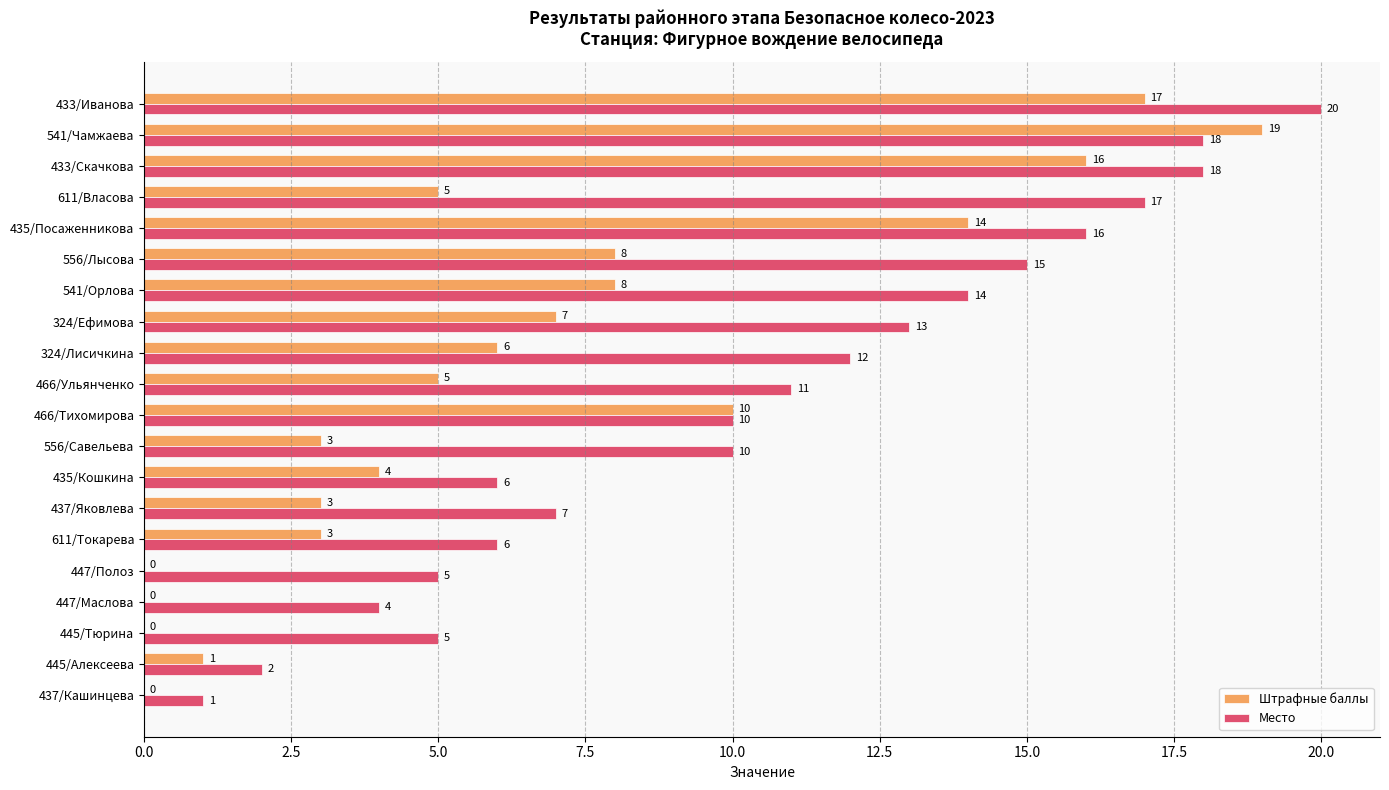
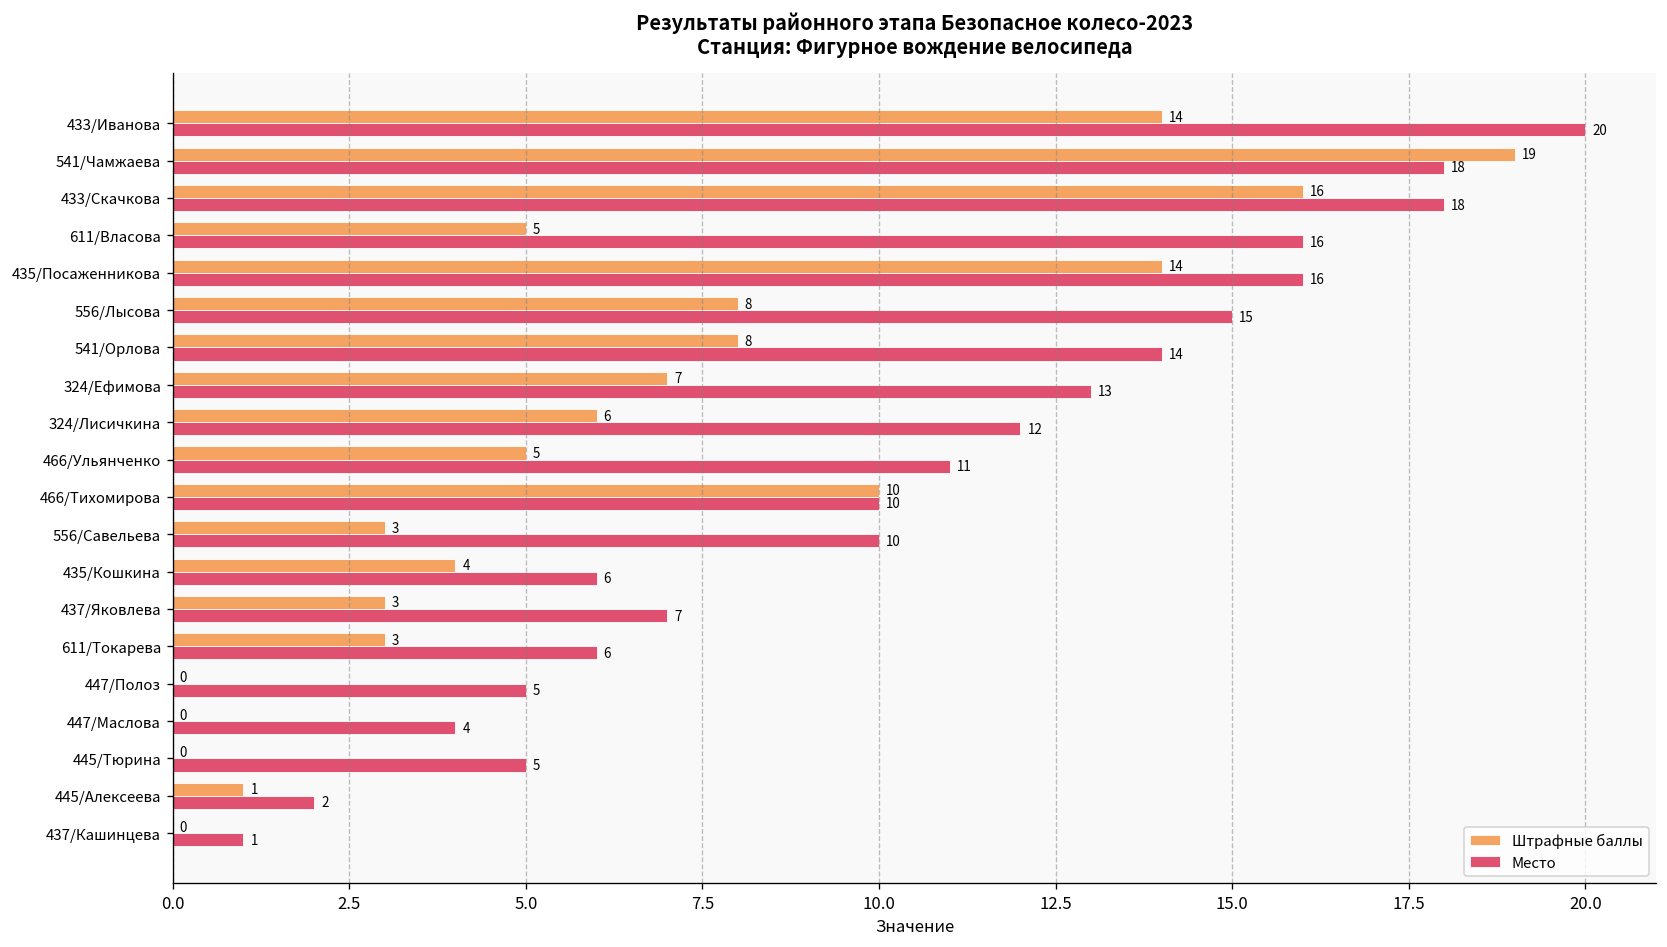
Штрафные баллы, 433/Иванова: 17 -> 14
Место, 611/Власова: 17 -> 16
